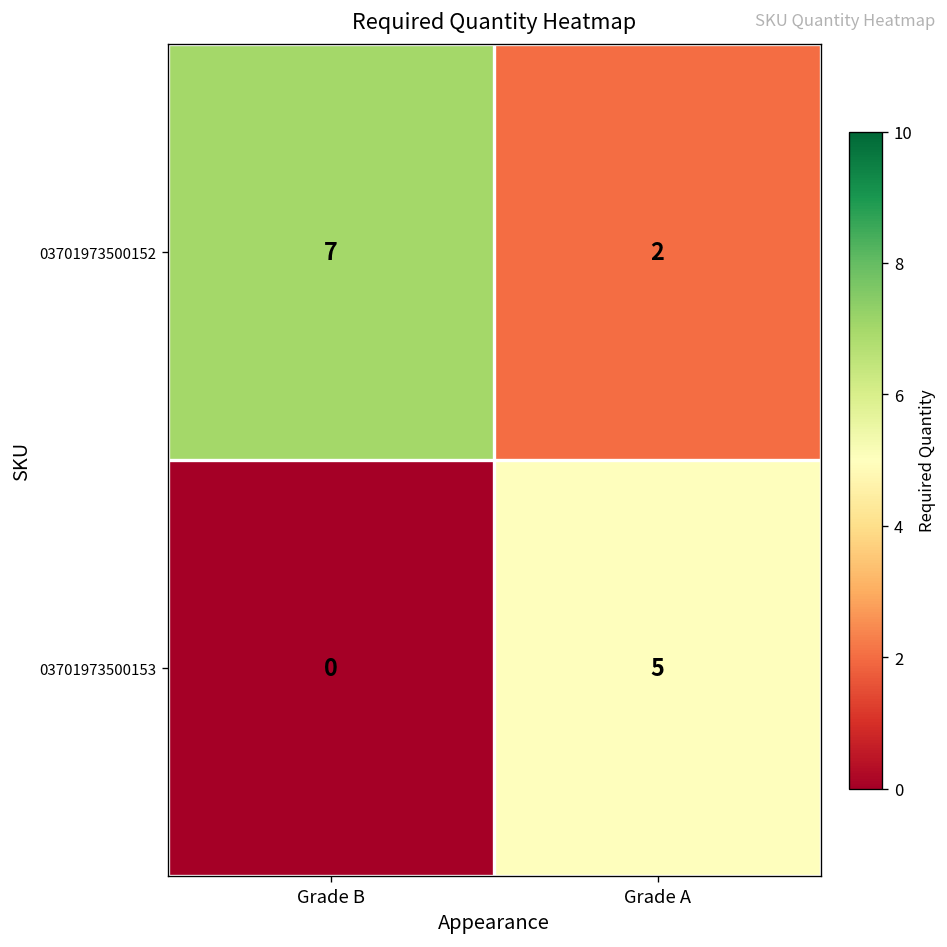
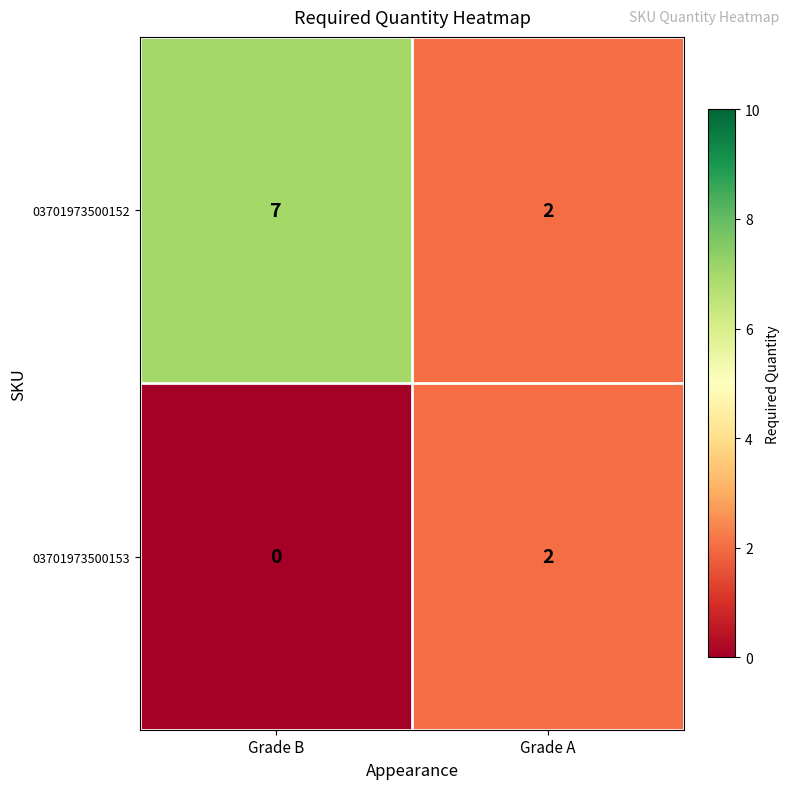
03701973500153, Grade A: 5 -> 2
